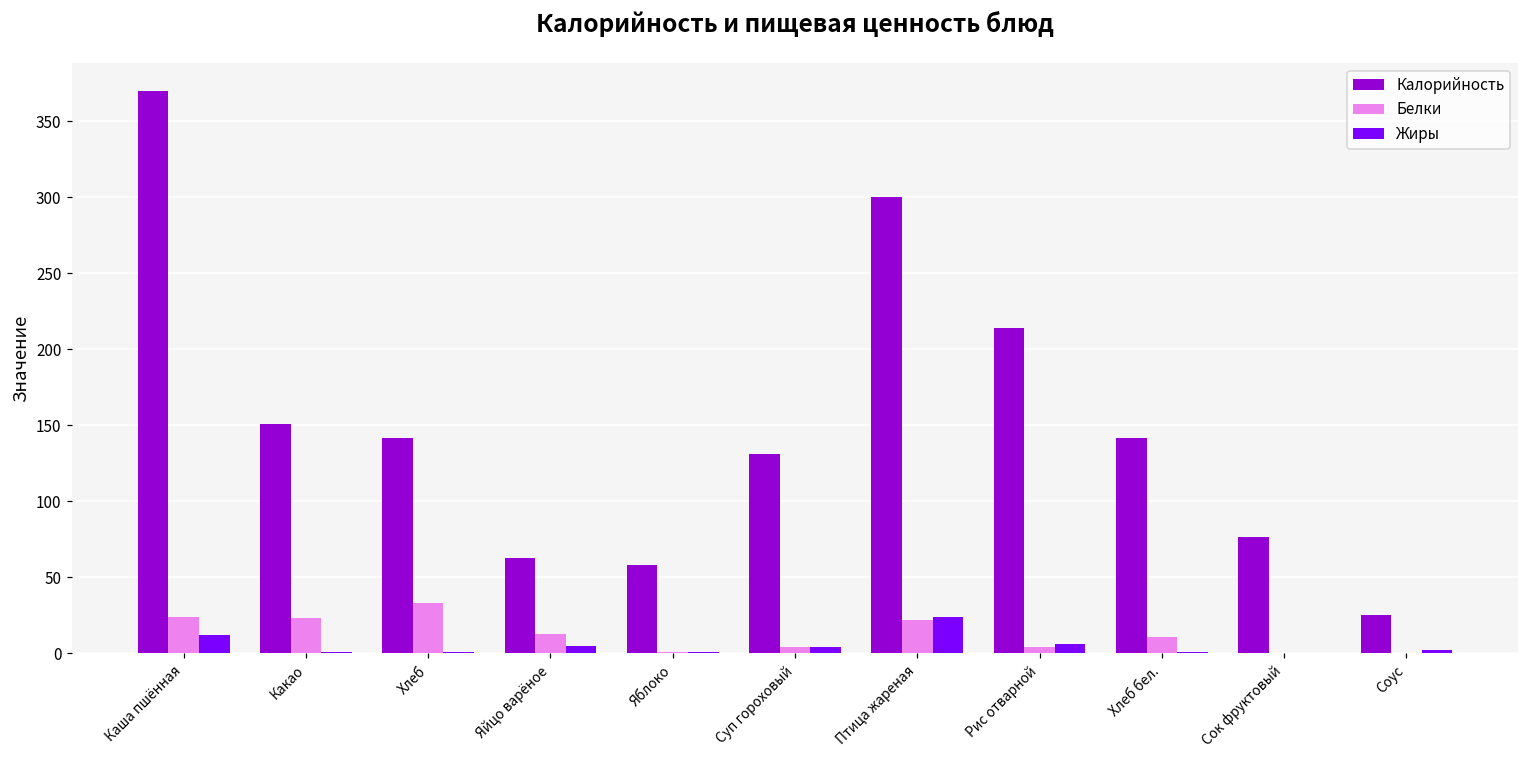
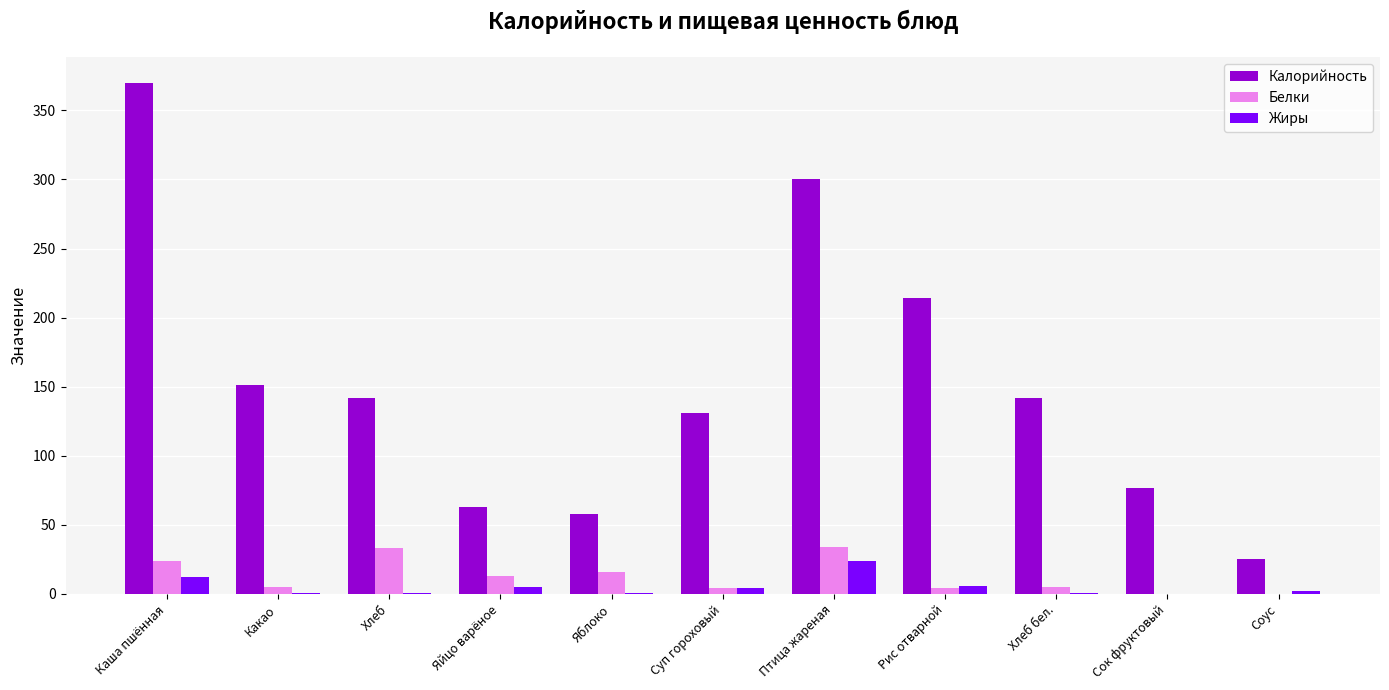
Белки, Какао: 23 -> 5
Белки, Яблоко: 1 -> 16
Белки, Птица жареная: 22 -> 34
Белки, Хлеб бел.: 11 -> 5
